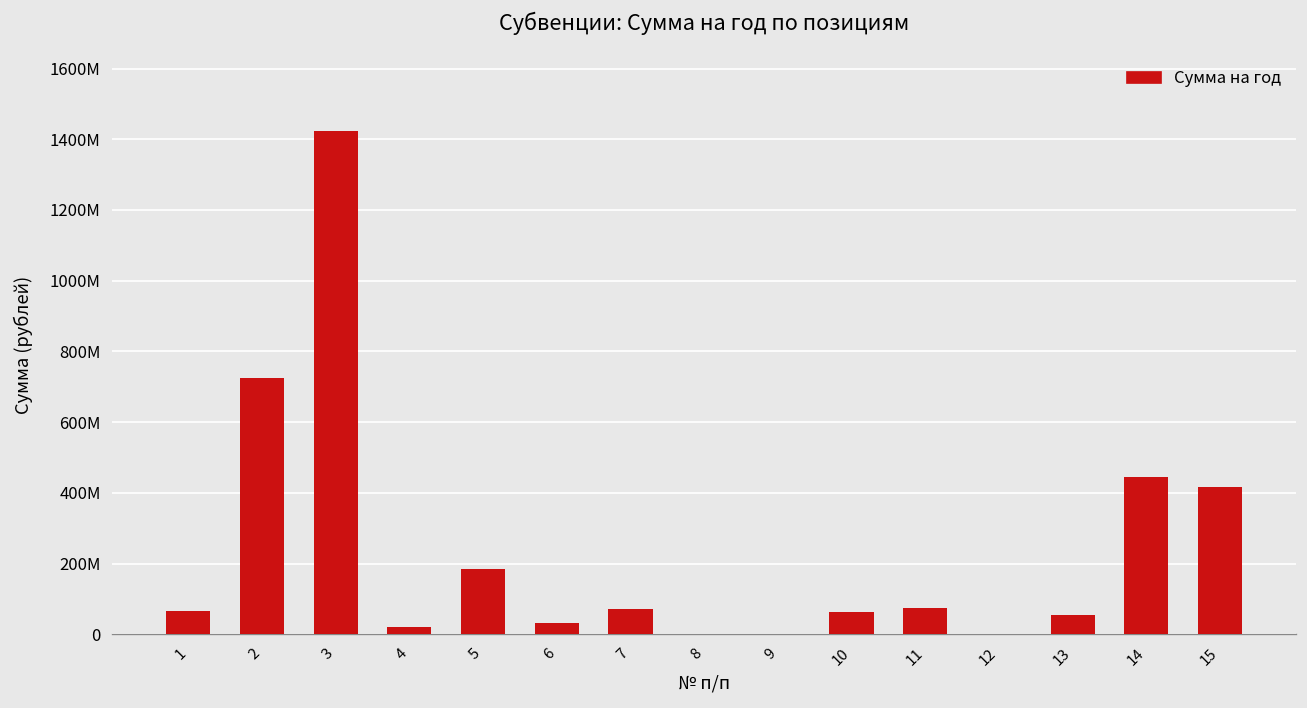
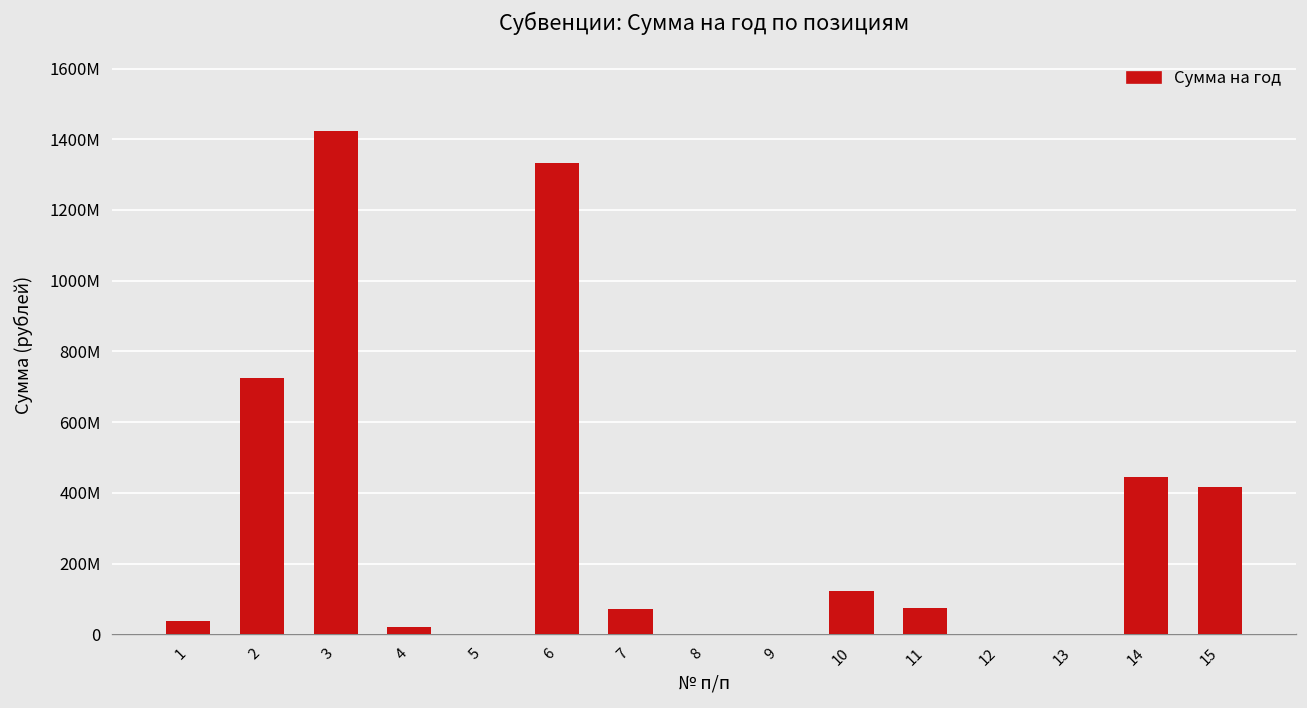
1: 70000000 -> 40000000
5: 180000000 -> 0
6: 30000000 -> 1330000000
10: 60000000 -> 120000000
13: 50000000 -> 0
